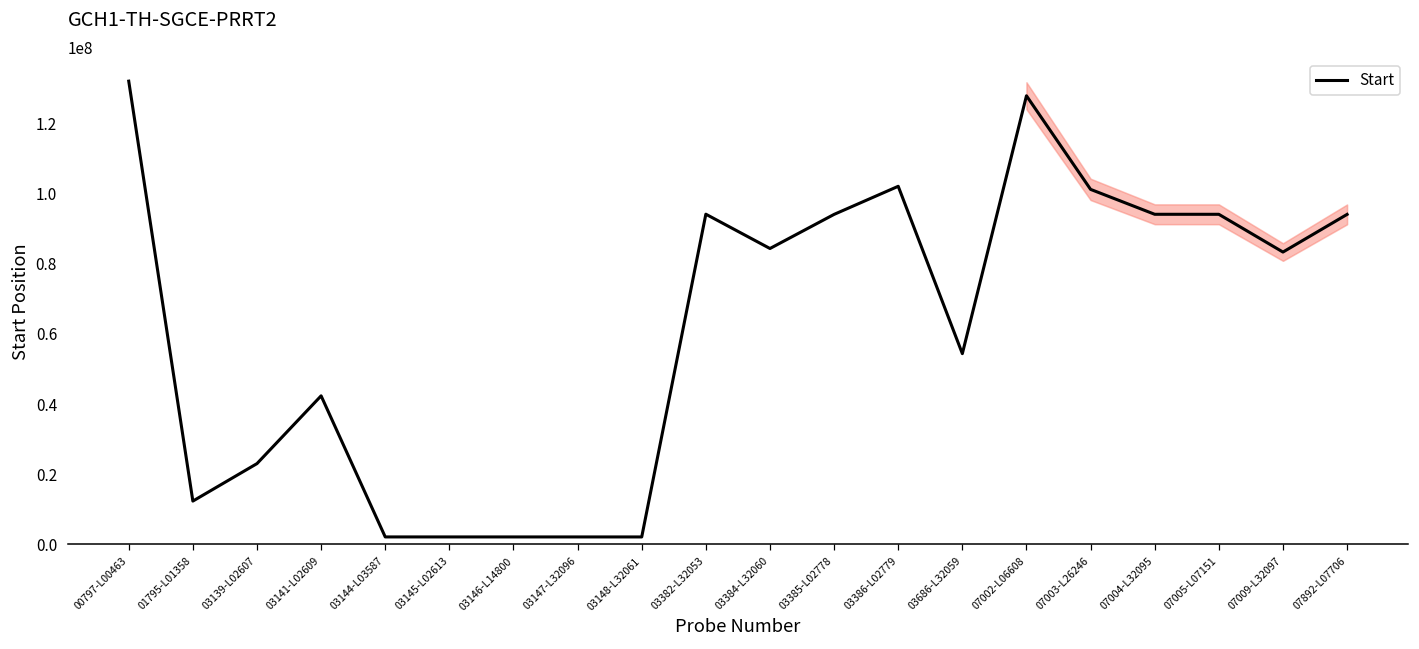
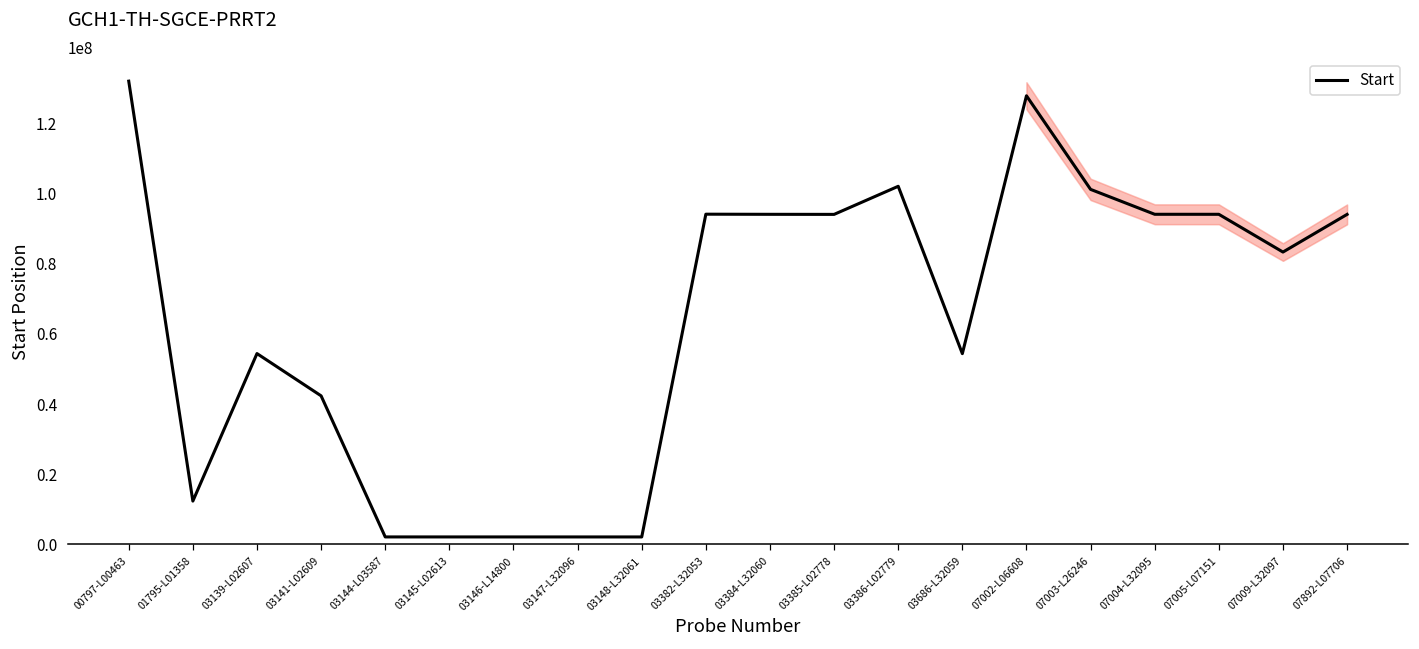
Start, 03139-L02607: 23000000 -> 54000000
Start, 03384-L32060: 84000000 -> 94000000
